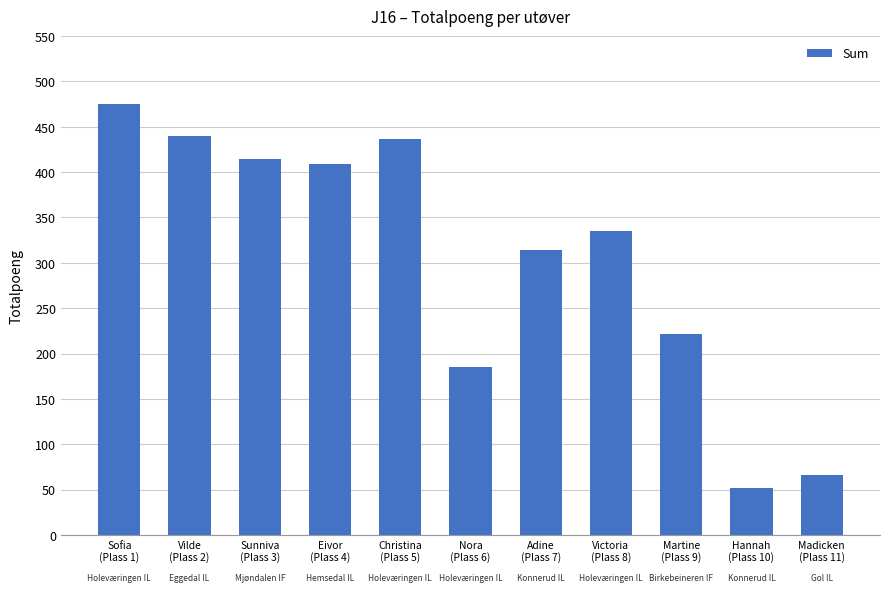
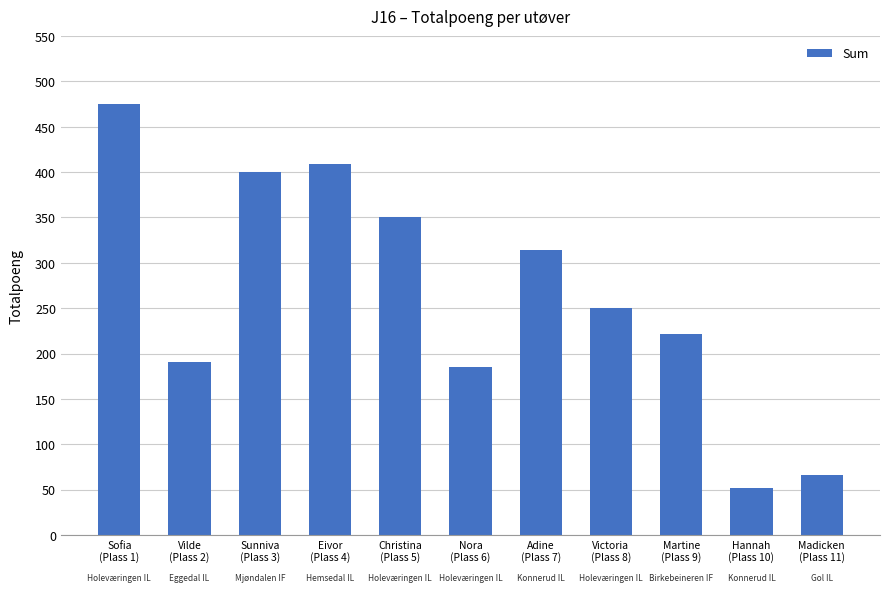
Vilde (Plass 2): 440 -> 190
Sunniva (Plass 3): 420 -> 400
Christina (Plass 5): 440 -> 350
Victoria (Plass 8): 340 -> 250
